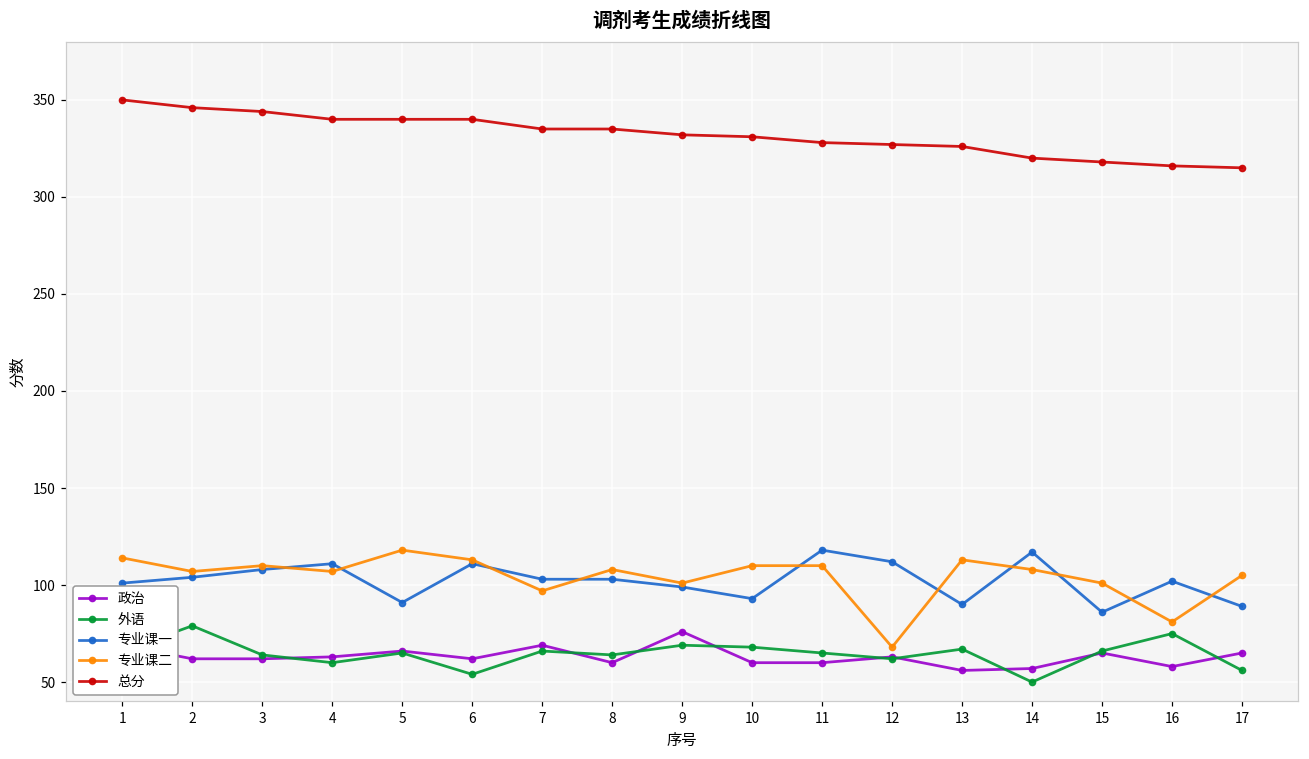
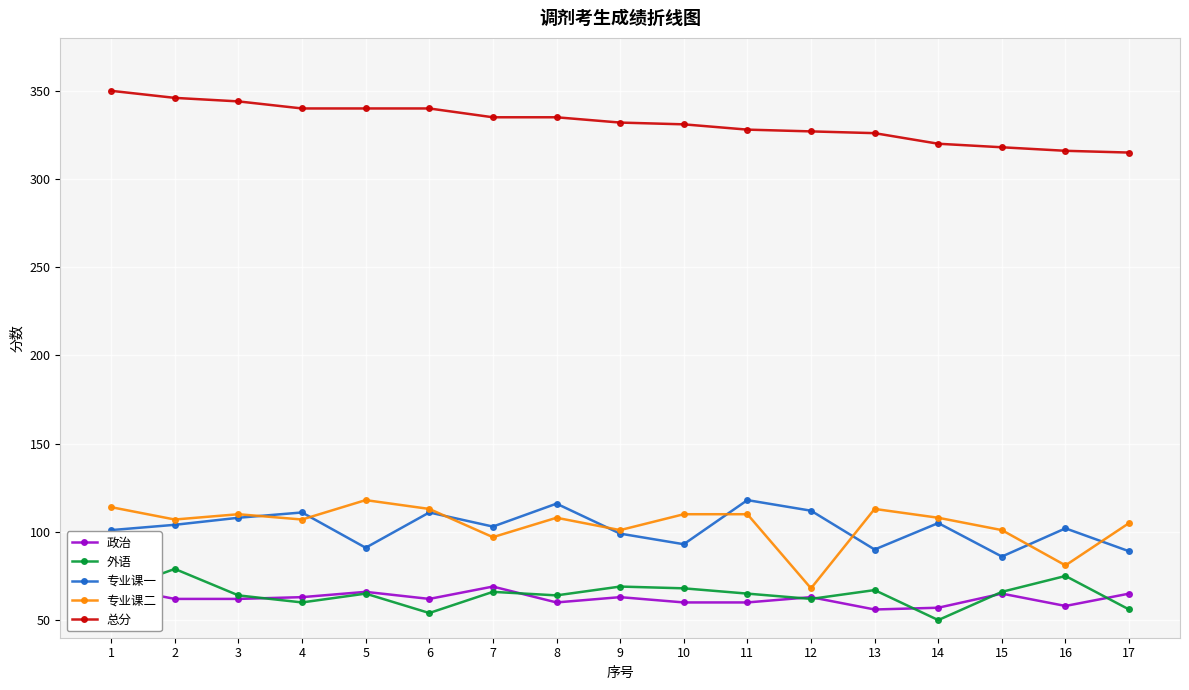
专业课一, 8: 103 -> 116
政治, 9: 76 -> 63
专业课一, 14: 117 -> 105
